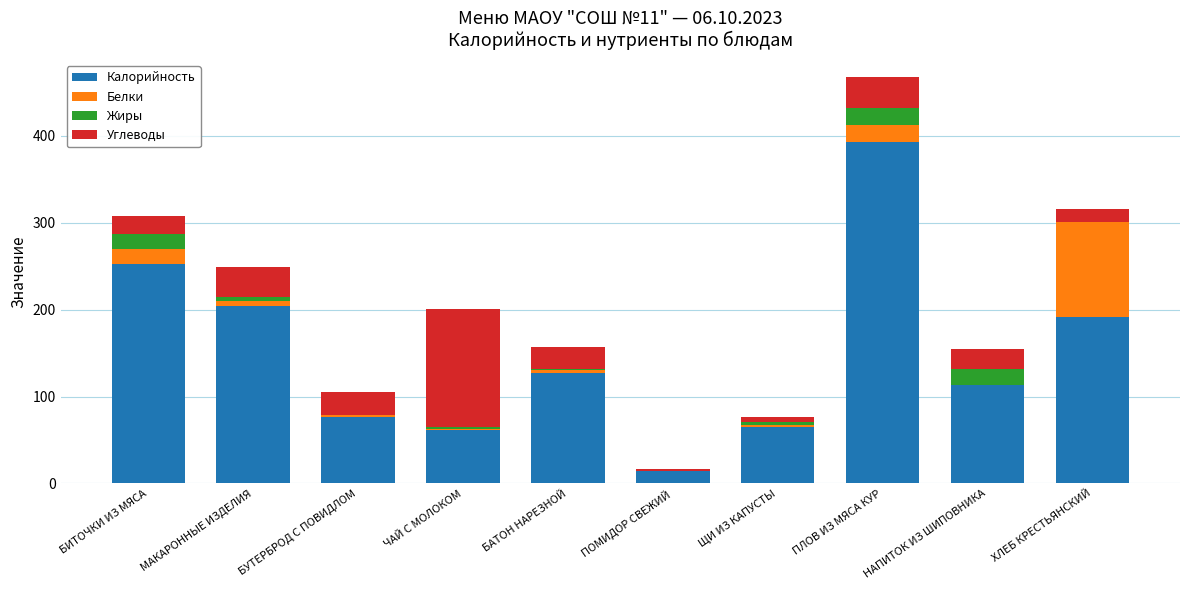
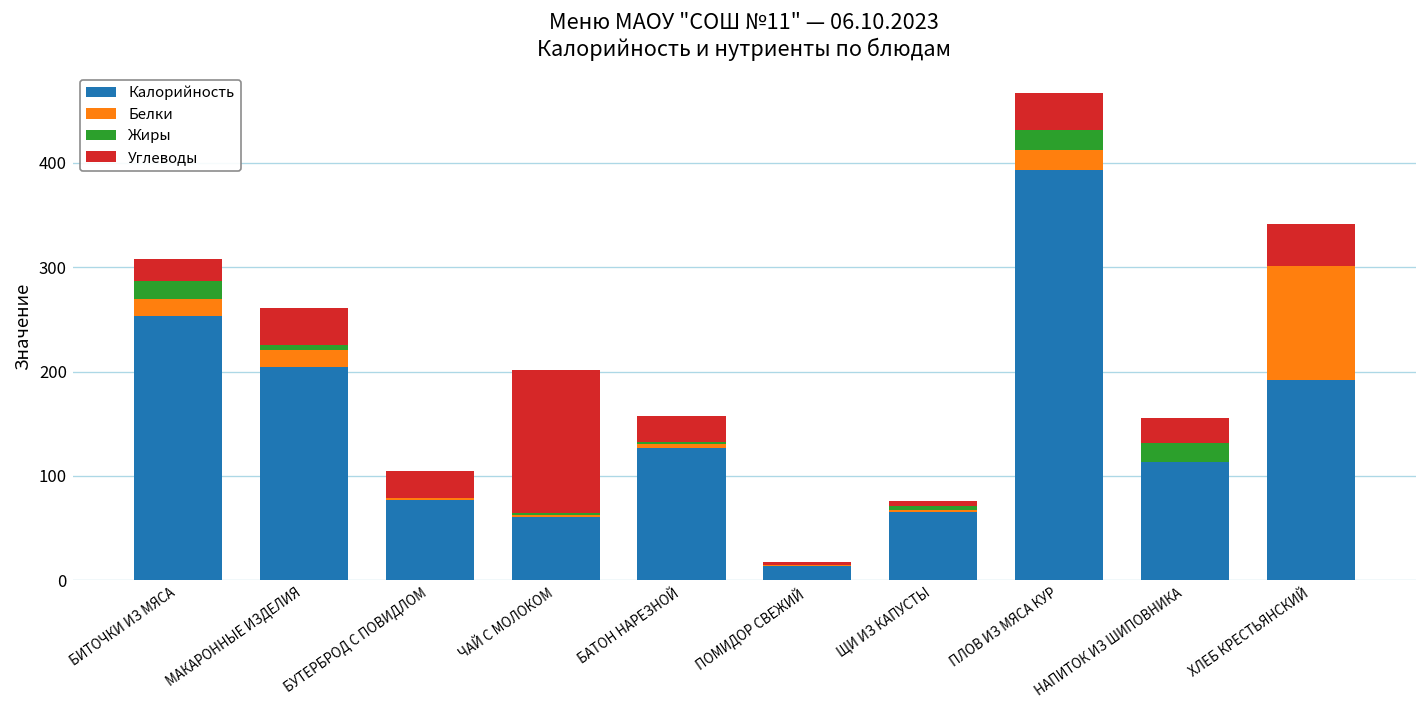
Белки, МАКАРОННЫЕ ИЗДЕЛИЯ: 10 -> 20
Углеводы, ХЛЕБ КРЕСТЬЯНСКИЙ: 10 -> 40
